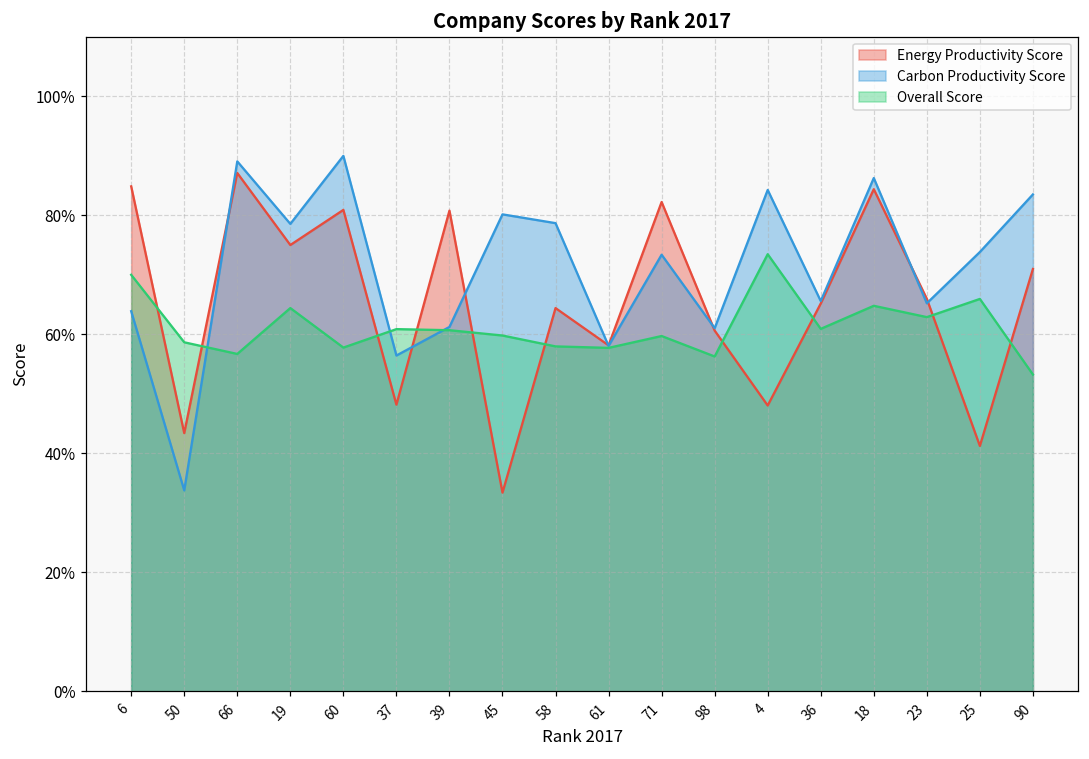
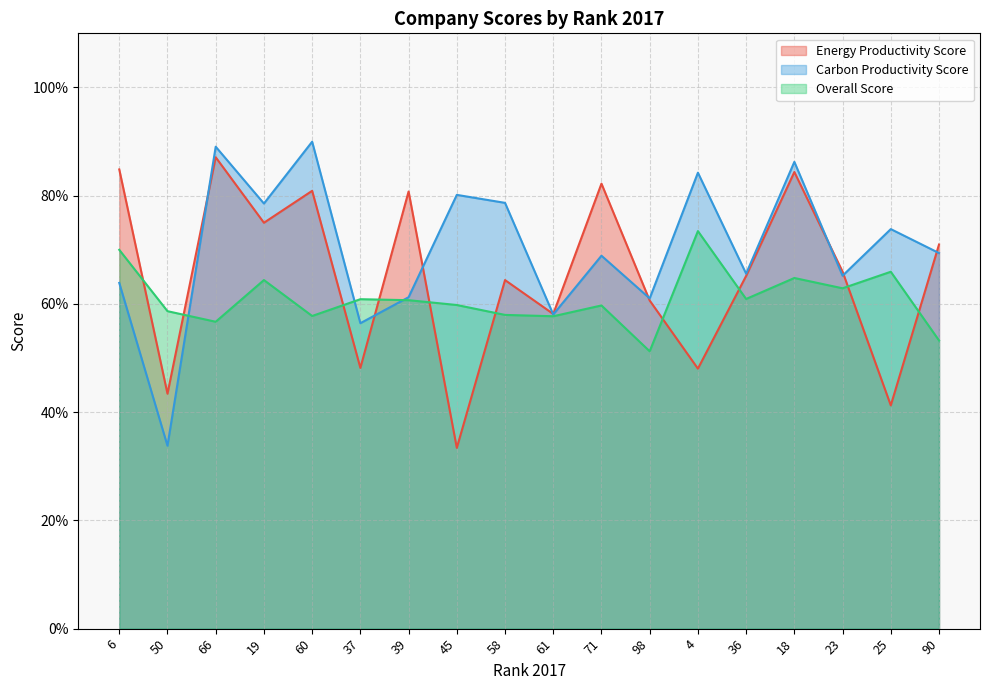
Carbon Productivity Score, 71: 73% -> 69%
Overall Score, 98: 56% -> 51%
Carbon Productivity Score, 90: 84% -> 69%
